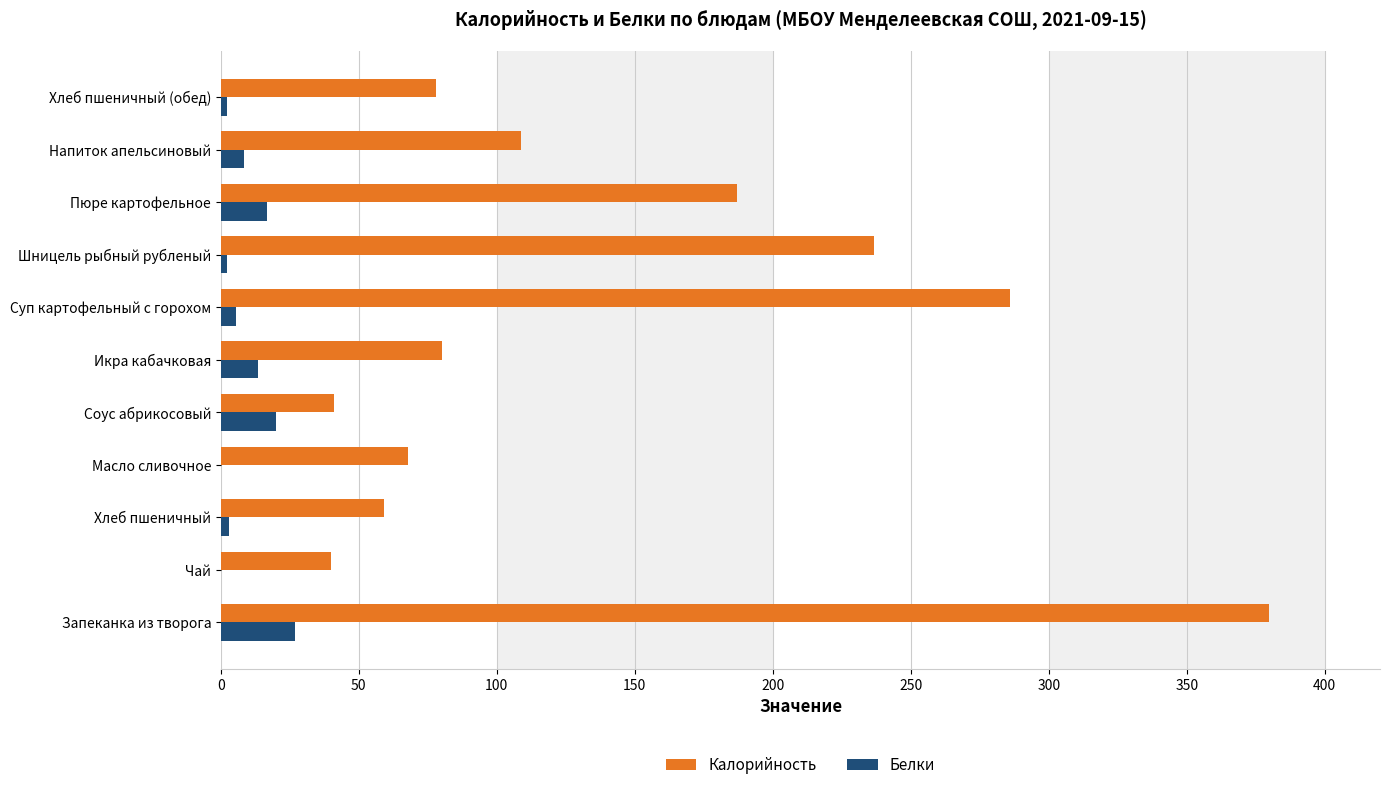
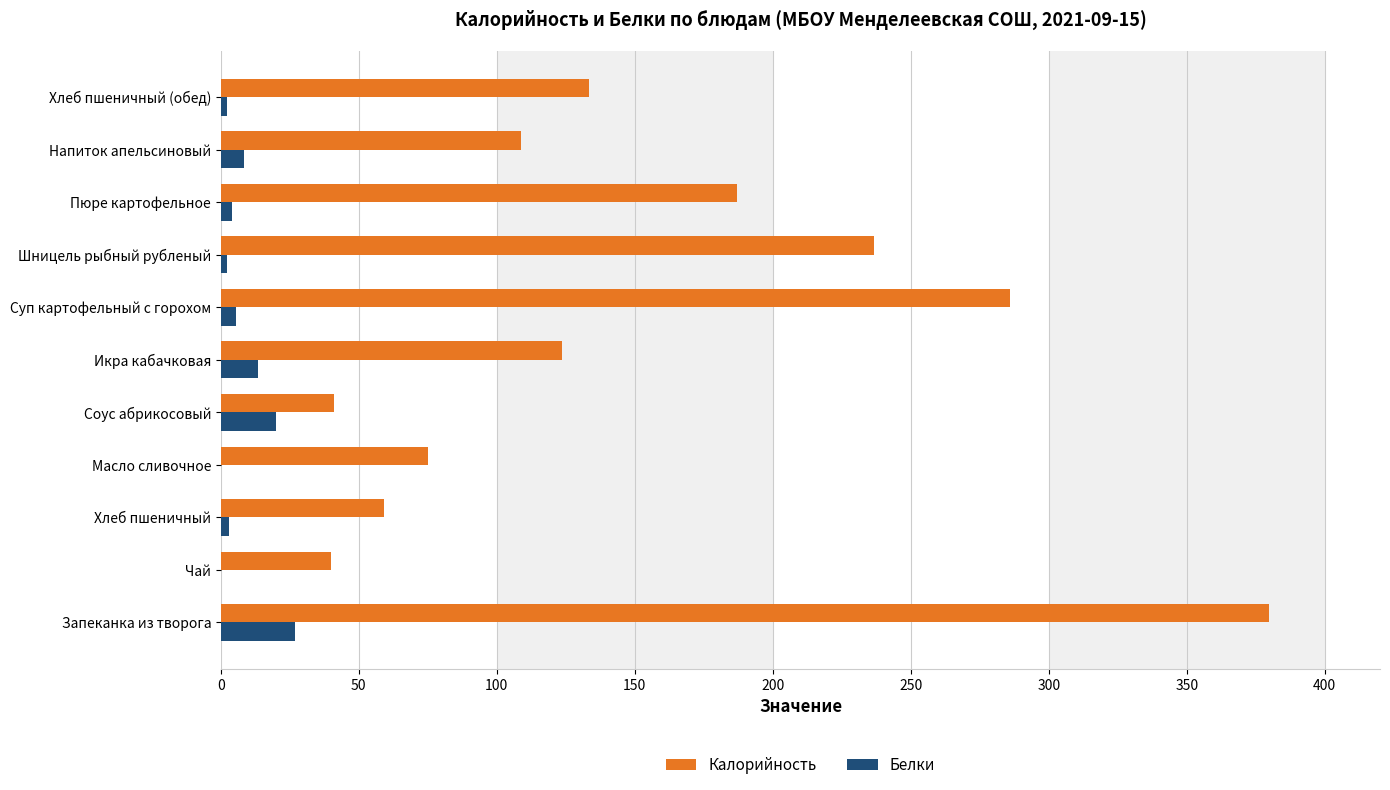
Калорийность, Хлеб пшеничный (обед): 78 -> 134
Белки, Пюре картофельное: 17 -> 4
Калорийность, Икра кабачковая: 80 -> 124
Калорийность, Масло сливочное: 68 -> 75
